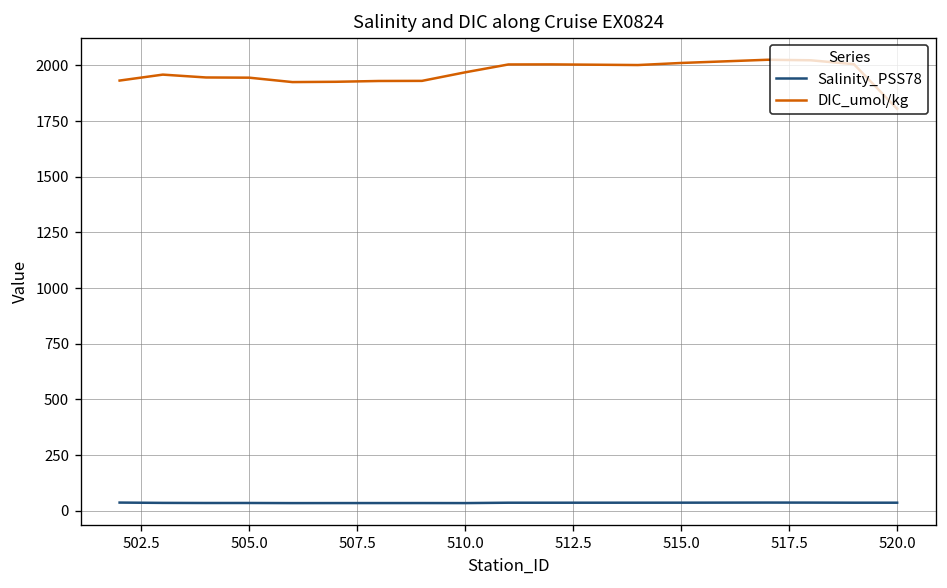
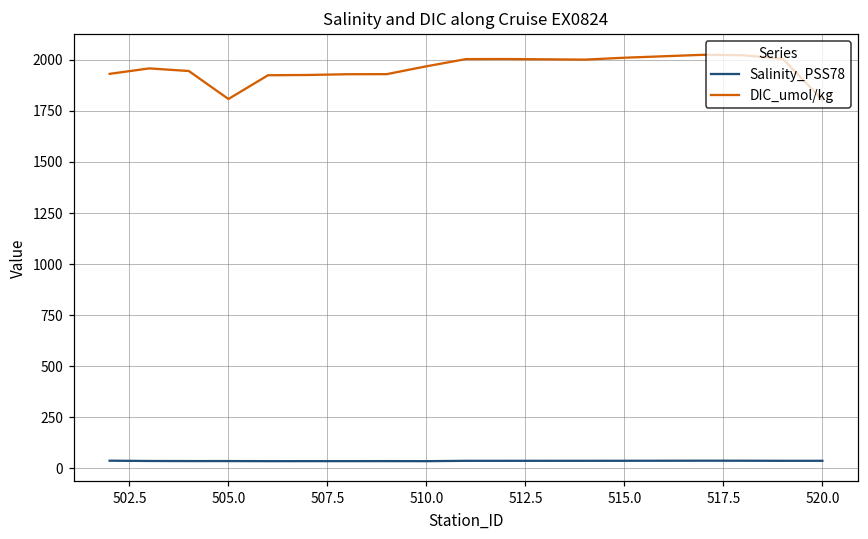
DIC_umol/kg, 505.0: 1940 -> 1810
